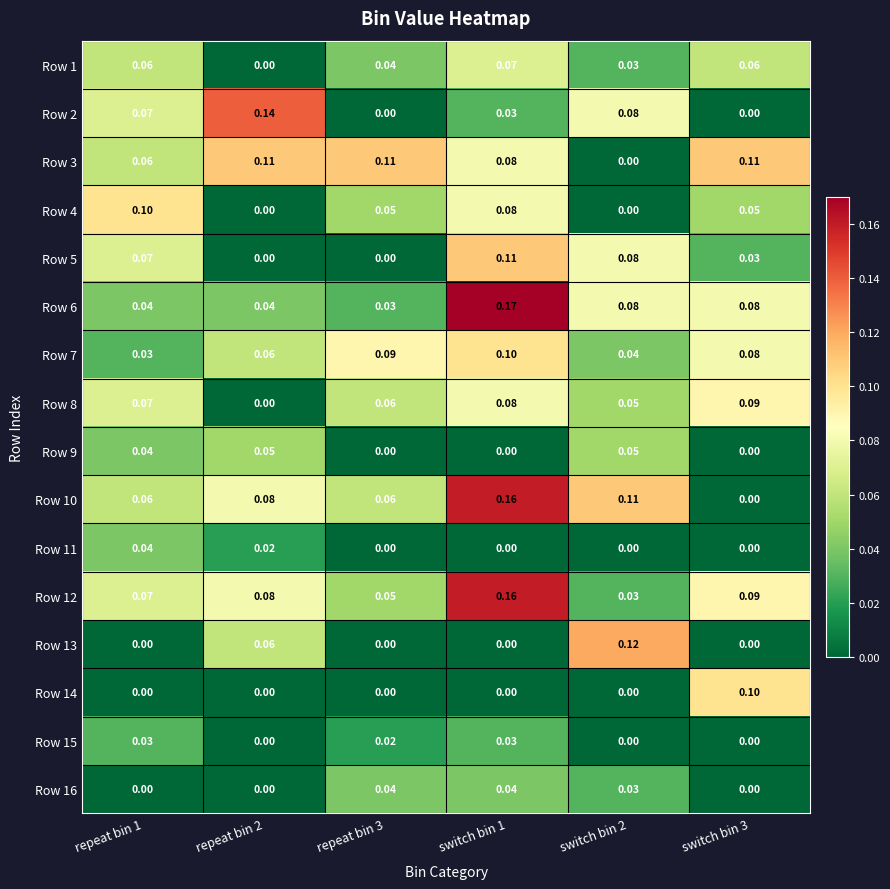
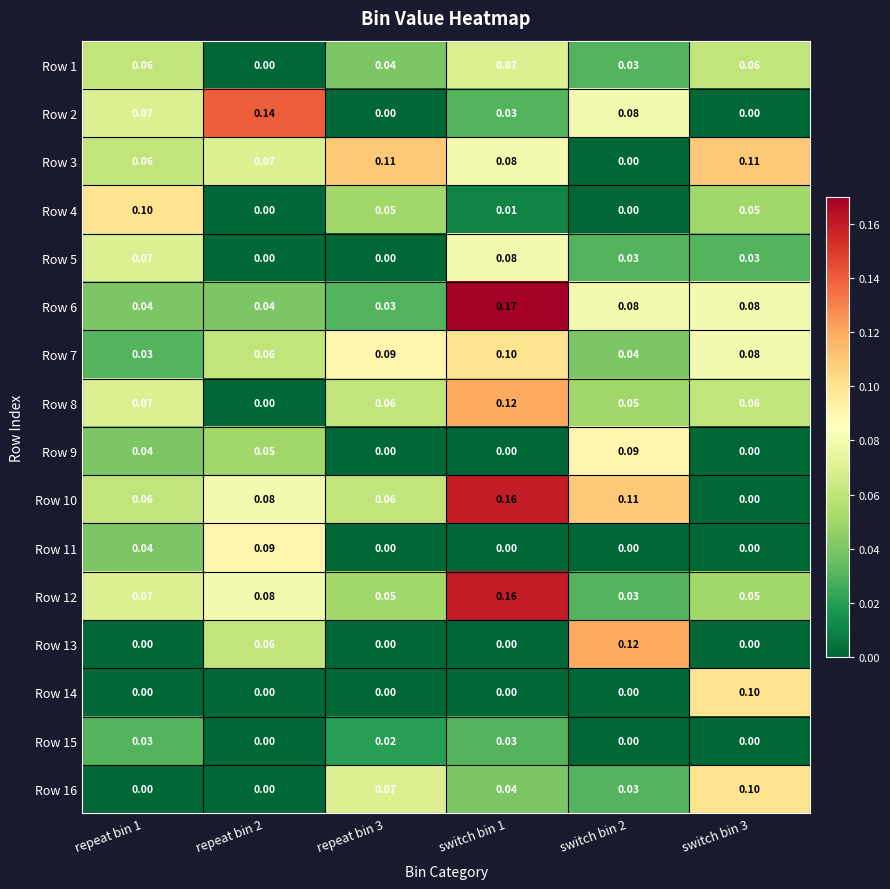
Row 3, repeat bin 2: 0.11 -> 0.07
Row 4, switch bin 1: 0.08 -> 0.01
Row 5, switch bin 1: 0.11 -> 0.08
Row 5, switch bin 2: 0.08 -> 0.03
Row 8, switch bin 1: 0.08 -> 0.12
Row 8, switch bin 3: 0.09 -> 0.06
Row 9, switch bin 2: 0.05 -> 0.09
Row 11, repeat bin 2: 0.02 -> 0.09
Row 12, switch bin 3: 0.09 -> 0.05
Row 16, repeat bin 3: 0.04 -> 0.07
Row 16, switch bin 3: 0.00 -> 0.10
